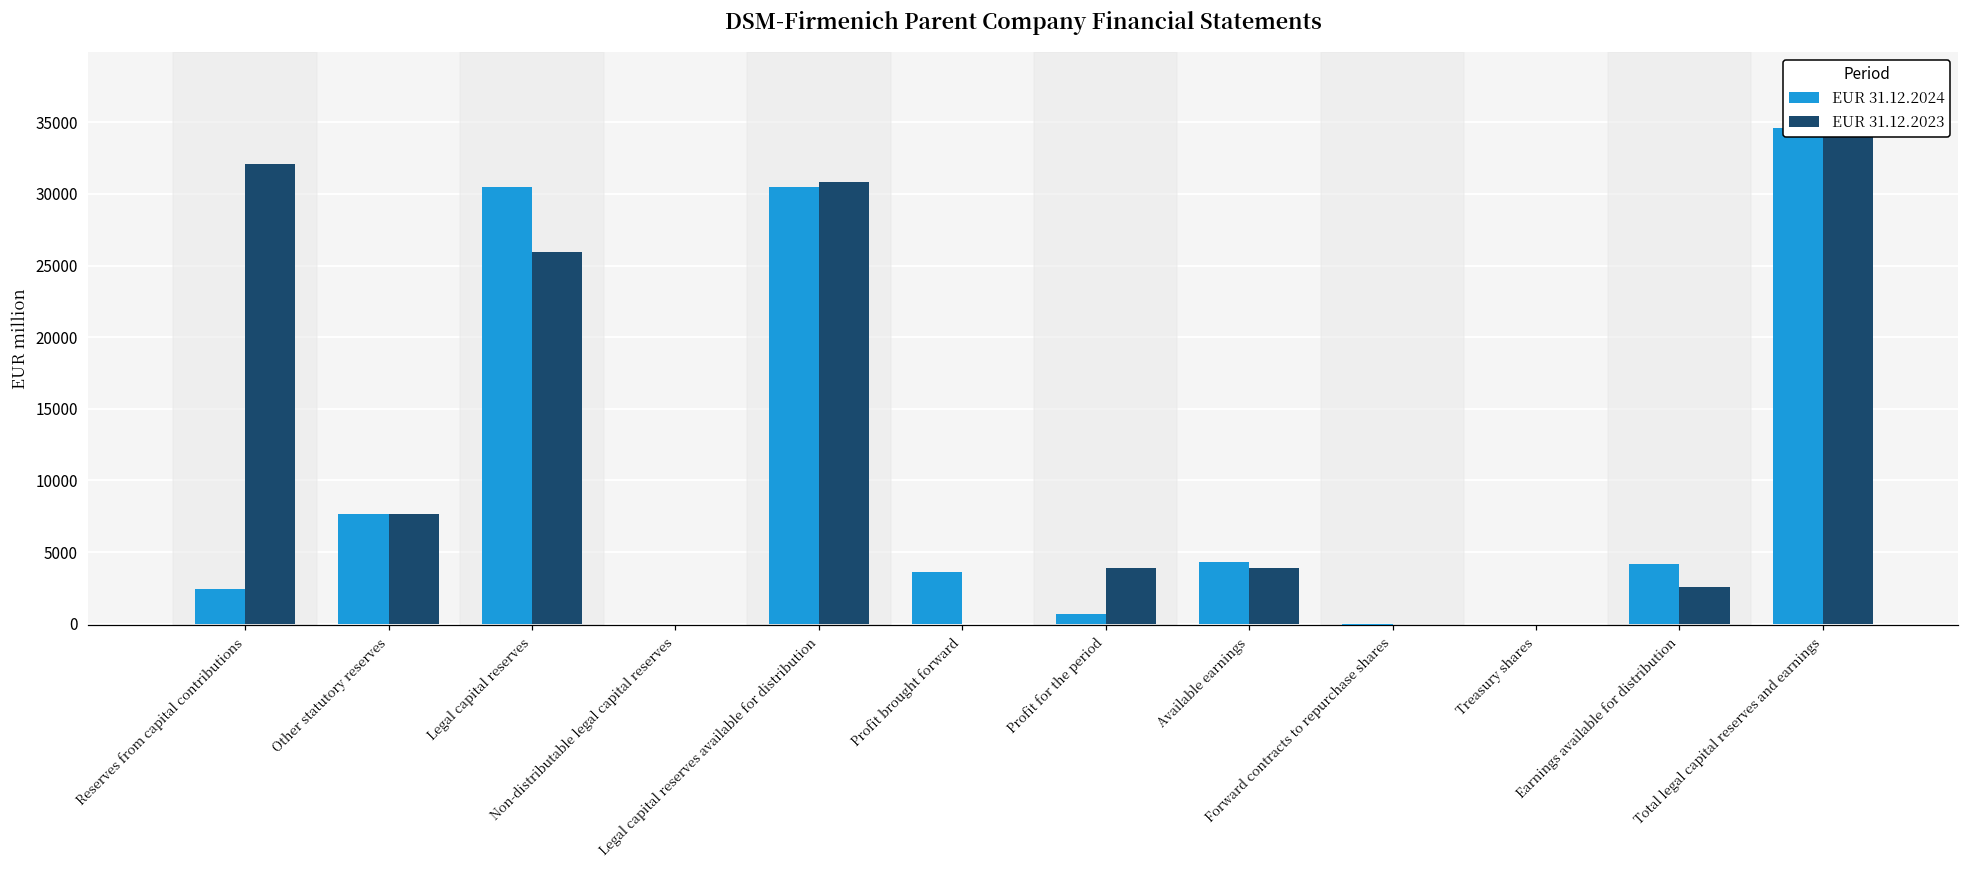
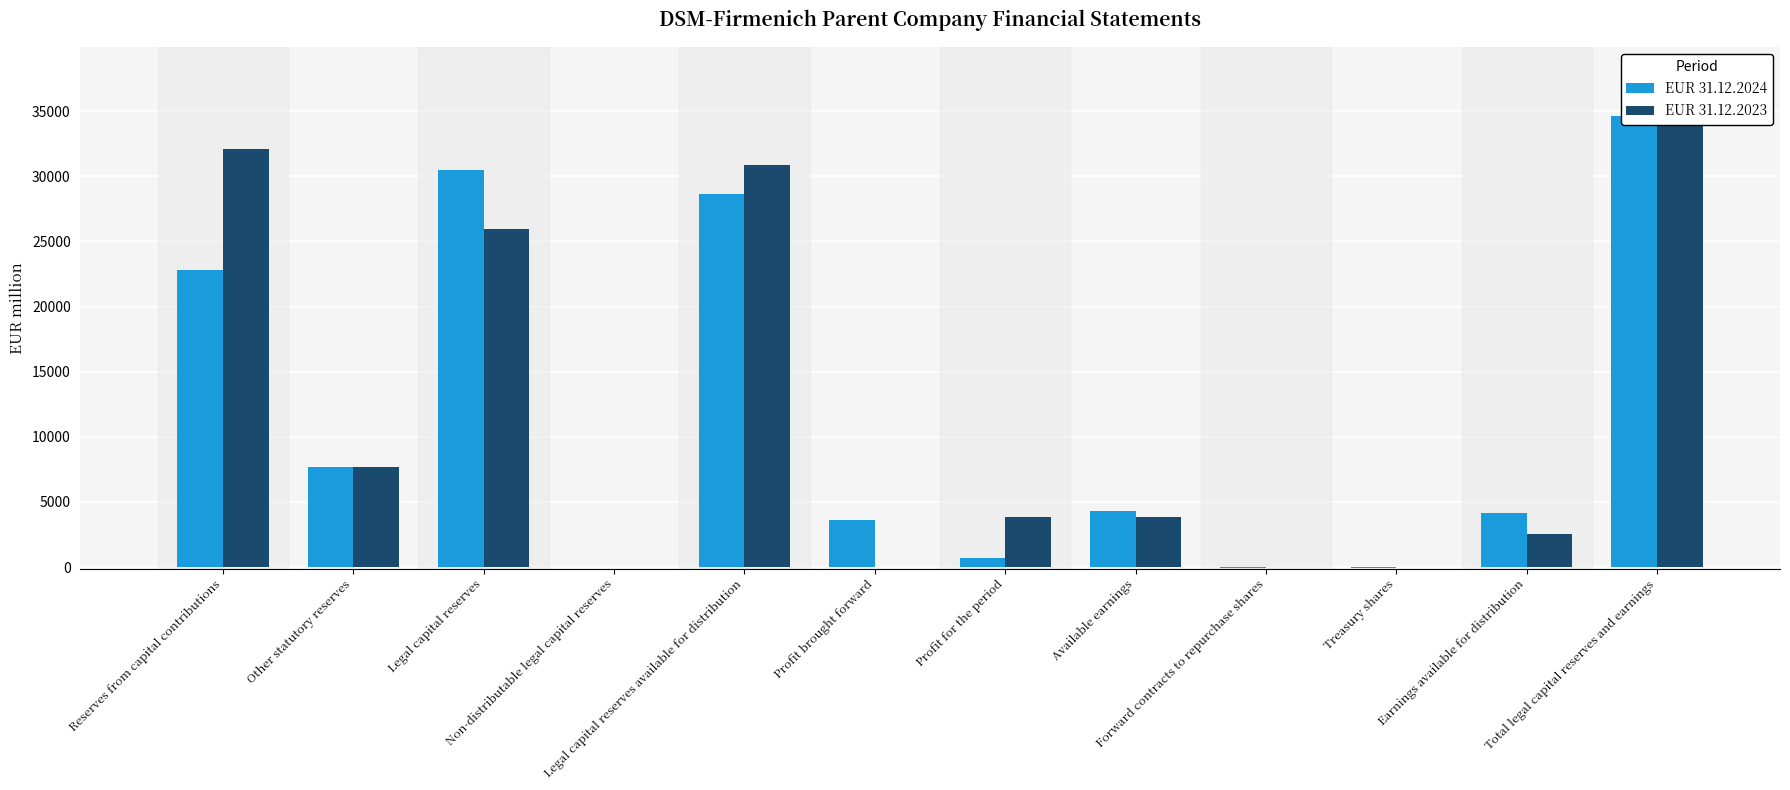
EUR 31.12.2024, Reserves from capital contributions: 2400 -> 22800
EUR 31.12.2024, Legal capital reserves available for distribution: 30500 -> 28700
